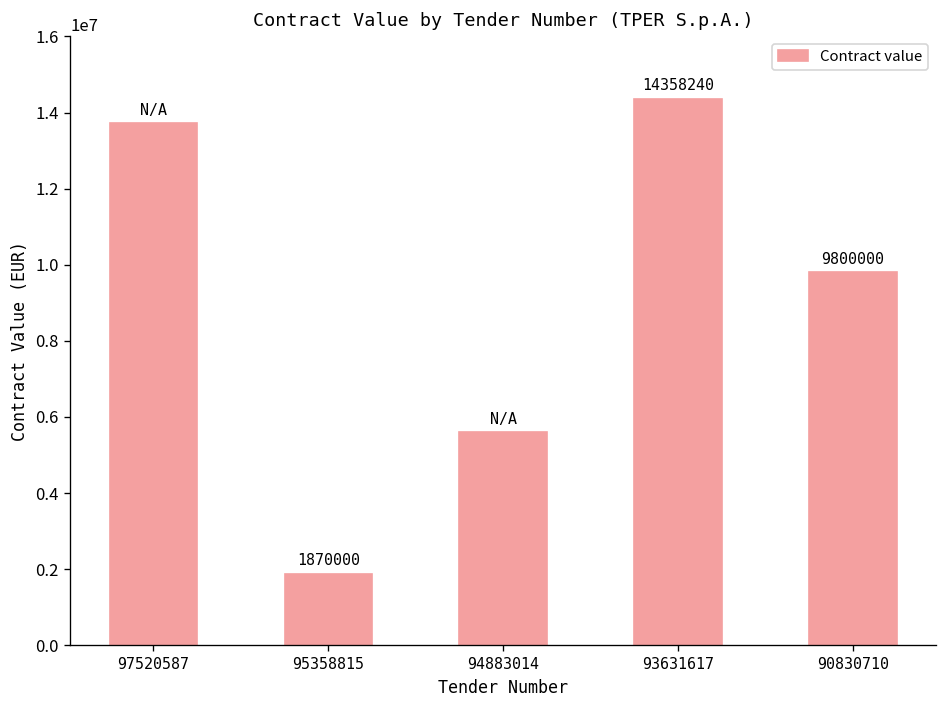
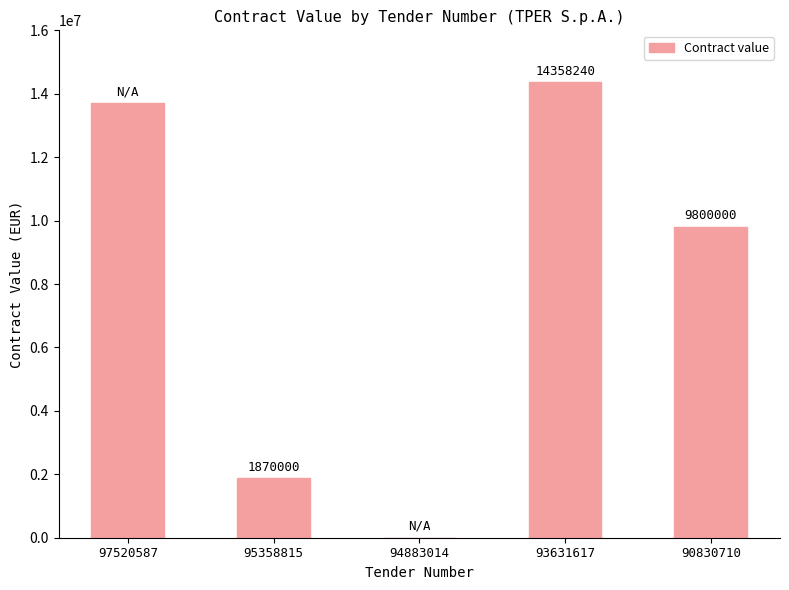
94883014: 5600000 -> 0
